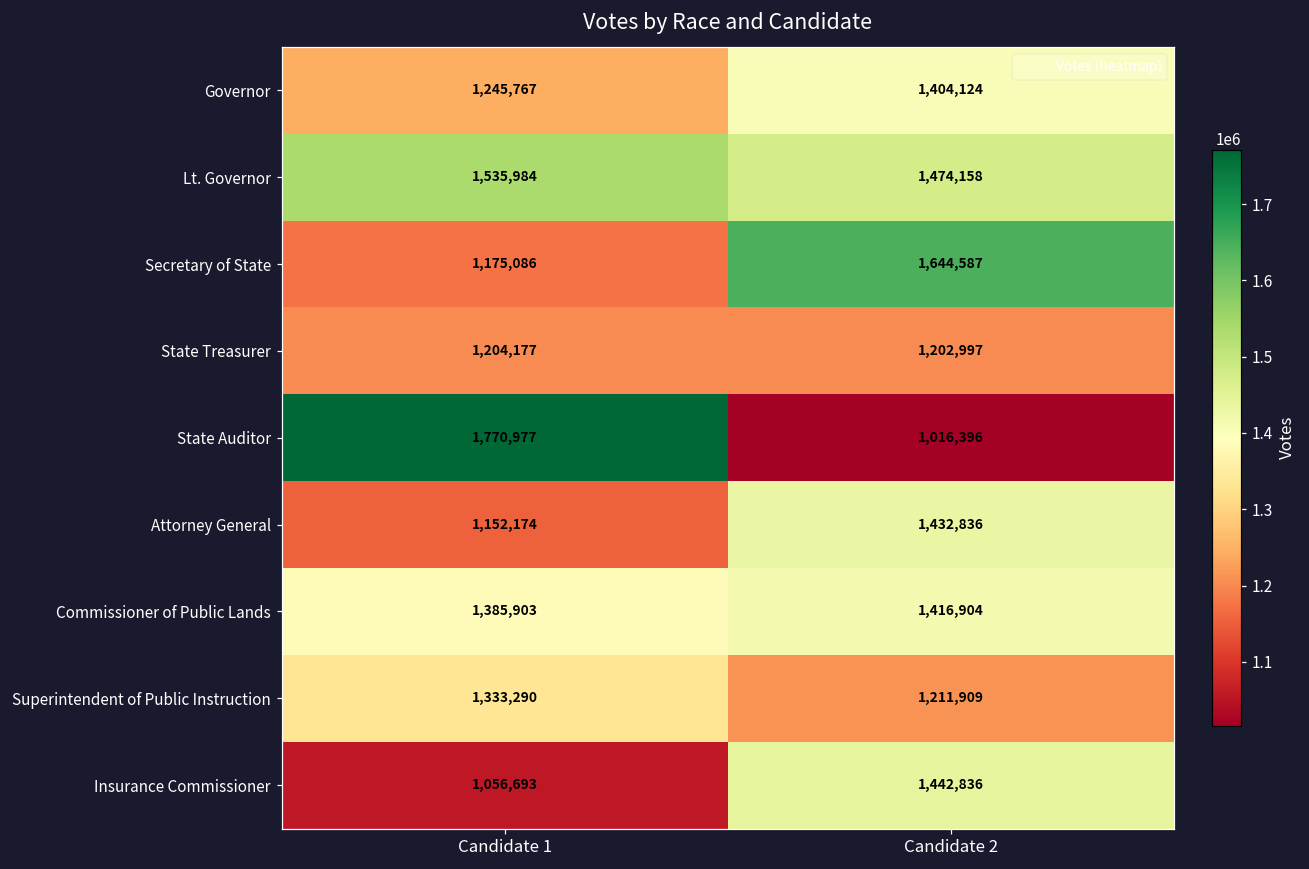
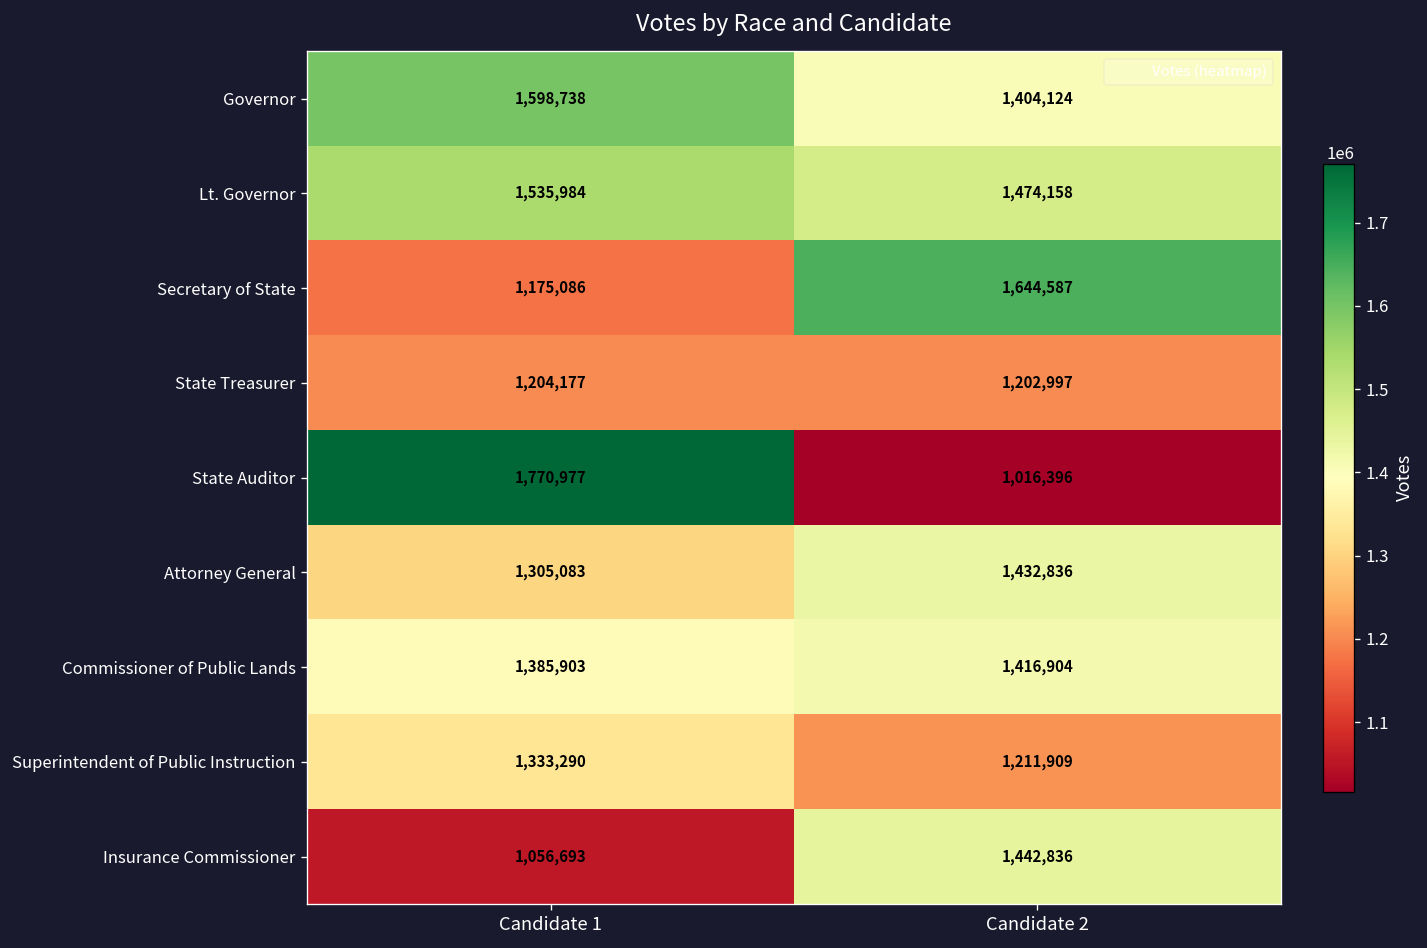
Governor, Candidate 1: 1,245,767 -> 1,598,738
Attorney General, Candidate 1: 1,152,174 -> 1,305,083
